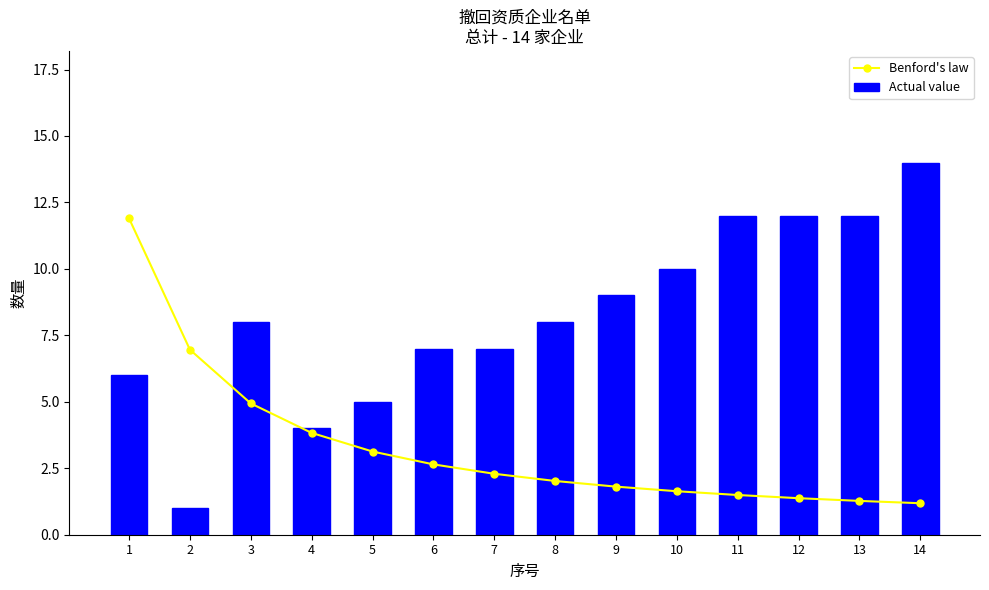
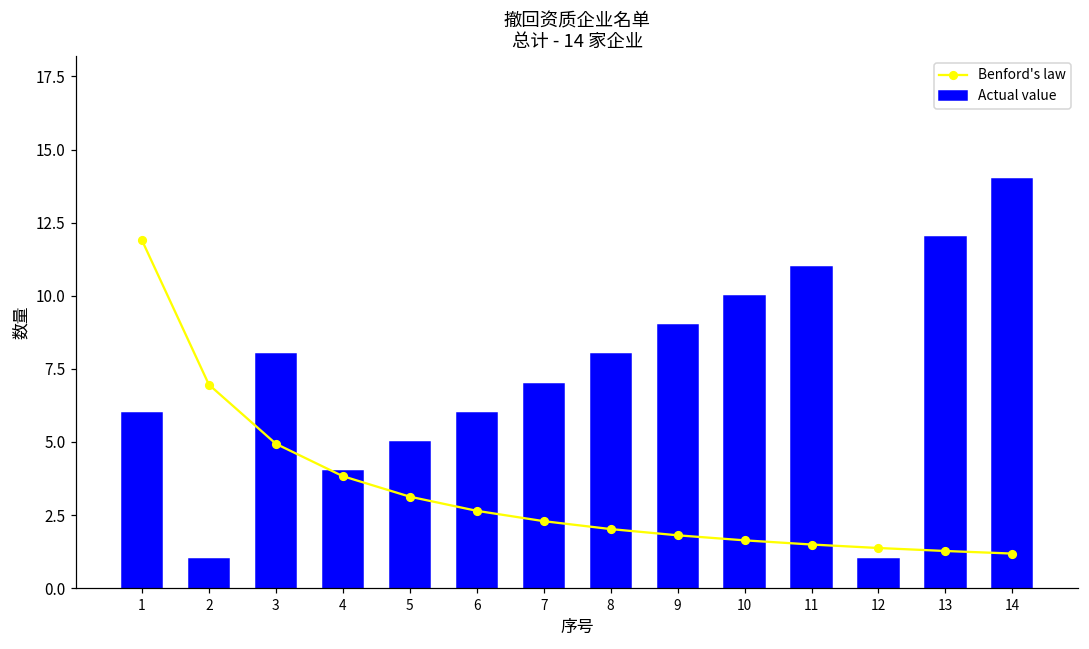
Actual value, 6: 7 -> 6
Actual value, 11: 12 -> 11
Actual value, 12: 12 -> 1
